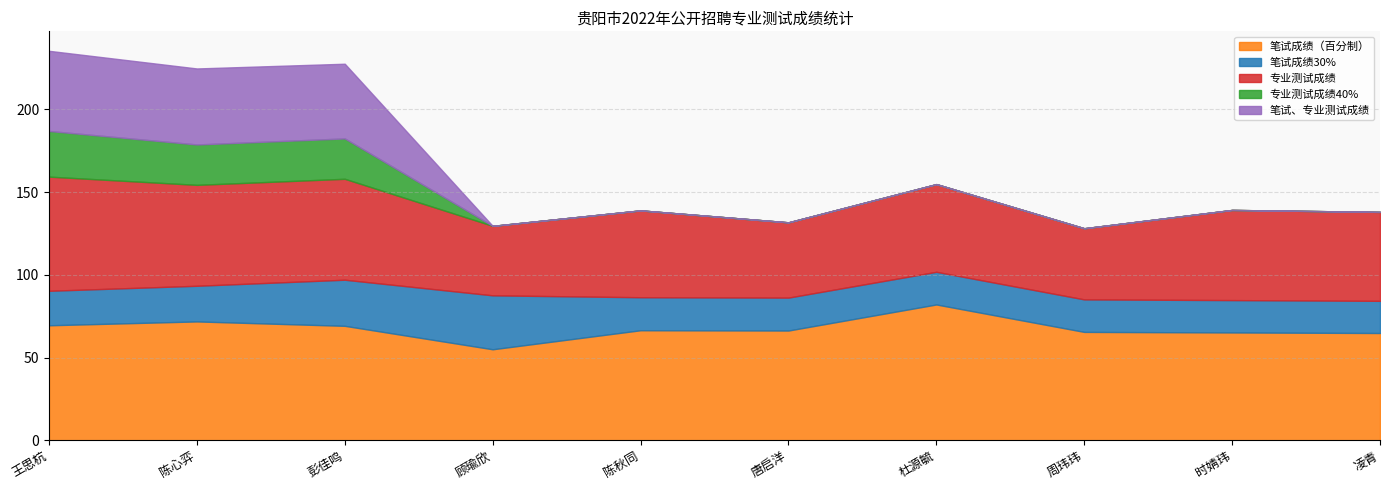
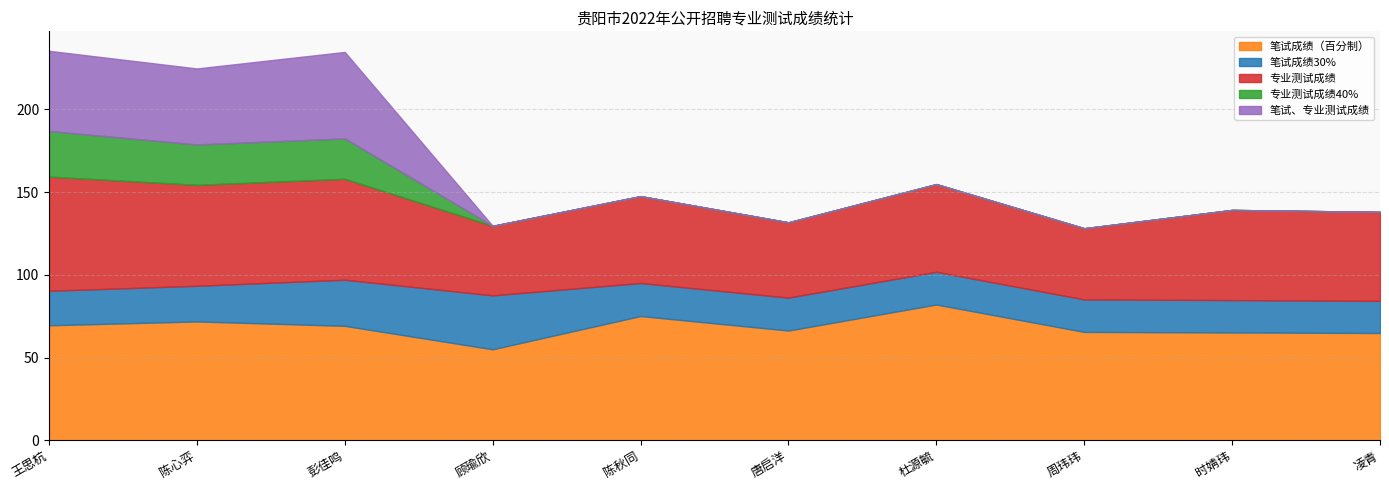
笔试、专业测试成绩, 彭佳鸣: 45 -> 52
笔试成绩（百分制）, 陈秋同: 67 -> 75
